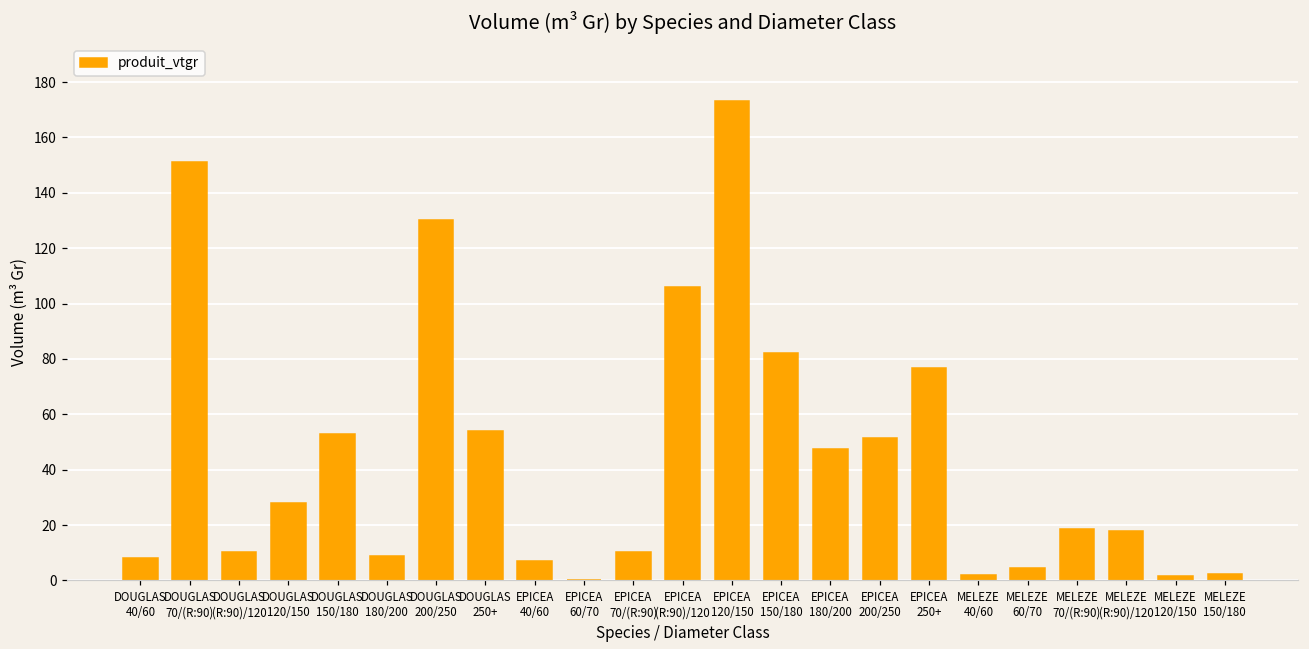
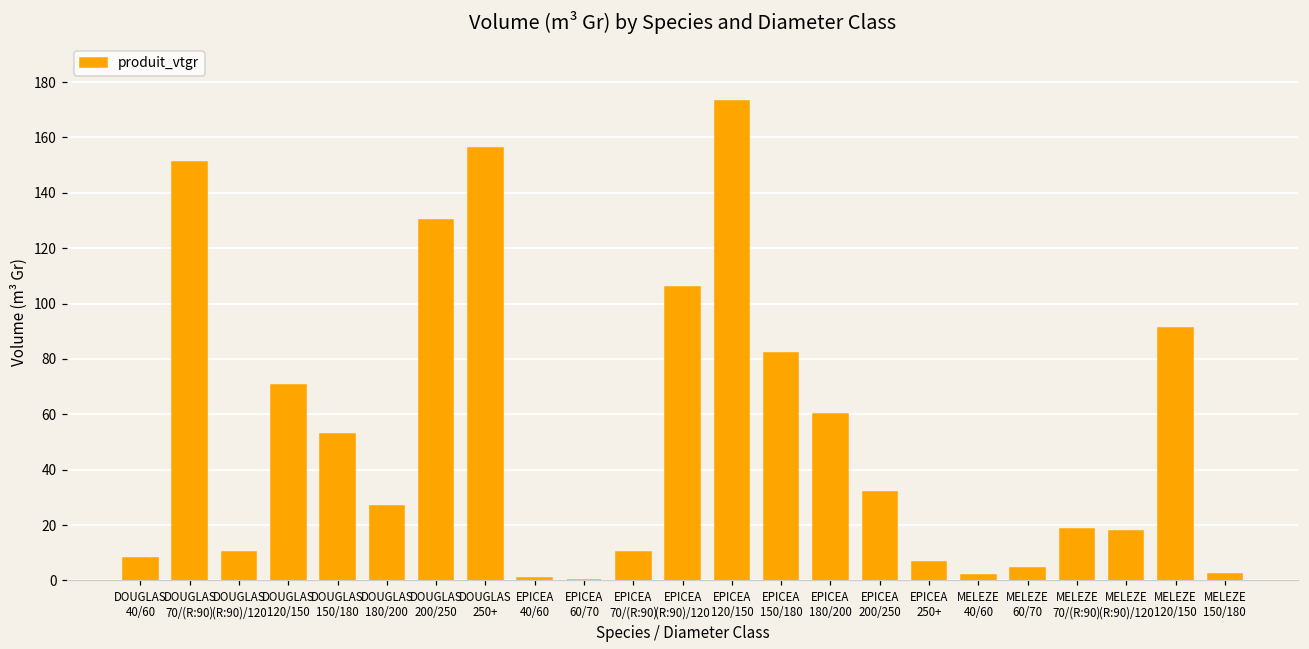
DOUGLAS 120/150: 28 -> 71
DOUGLAS 180/200: 9 -> 27
DOUGLAS 250+: 54 -> 156
EPICEA 40/60: 7 -> 1
EPICEA 180/200: 47 -> 60
EPICEA 200/250: 51 -> 32
EPICEA 250+: 77 -> 7
MELEZE 120/150: 1 -> 91
